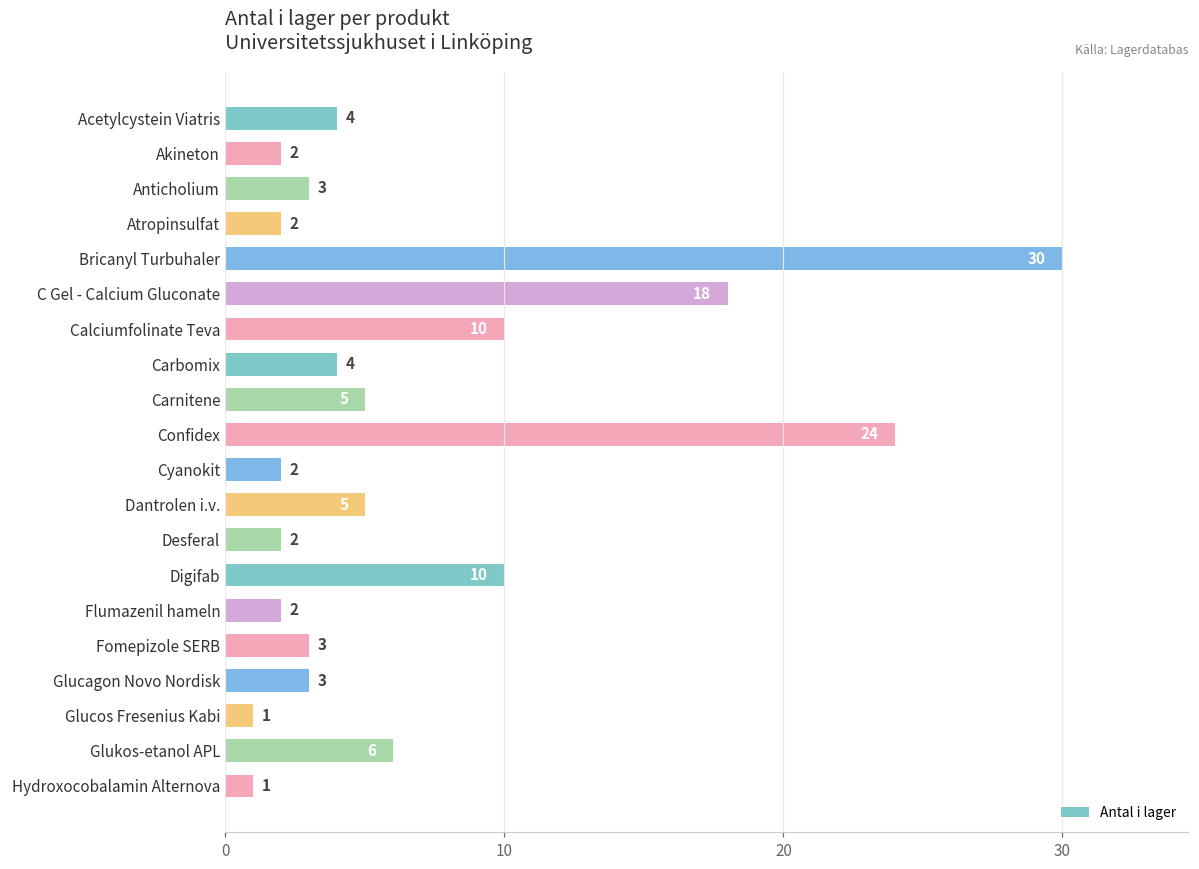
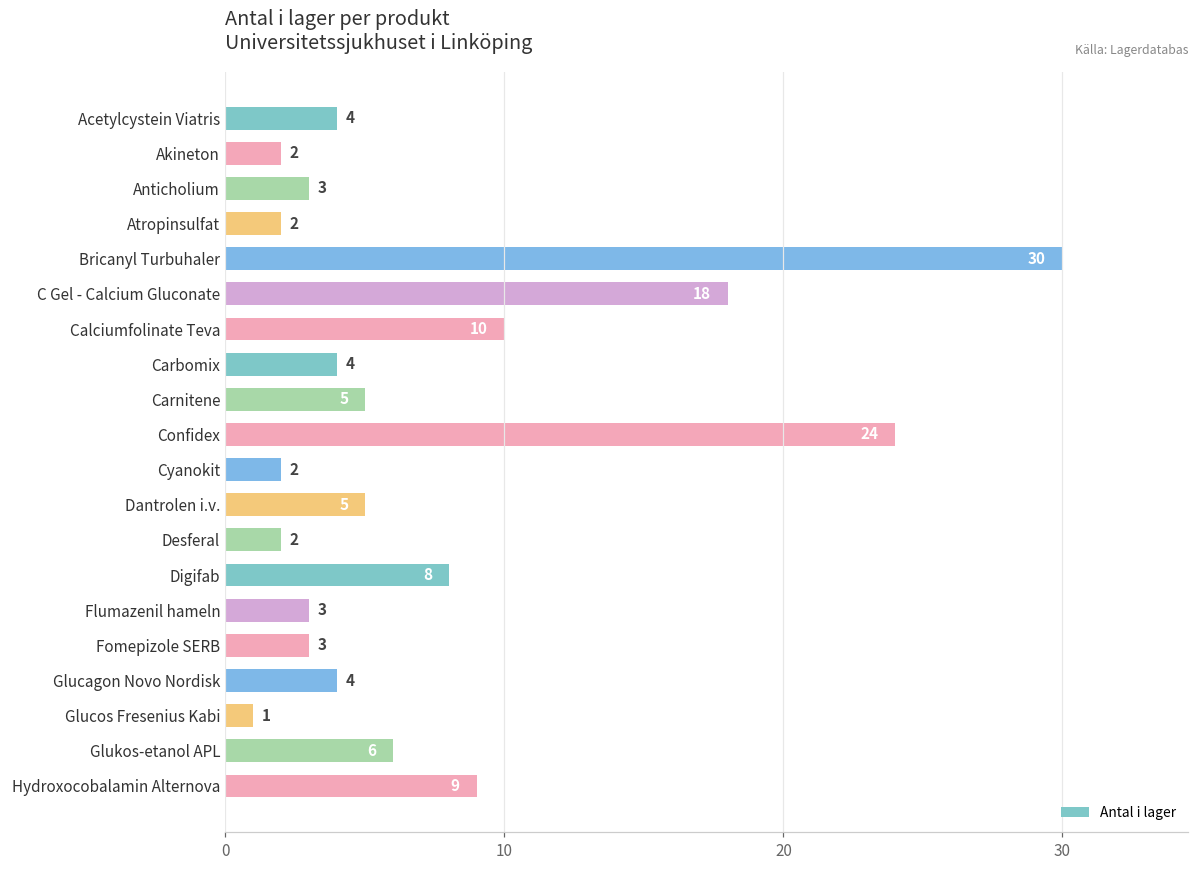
Digifab: 10 -> 8
Flumazenil hameln: 2 -> 3
Glucagon Novo Nordisk: 3 -> 4
Hydroxocobalamin Alternova: 1 -> 9
